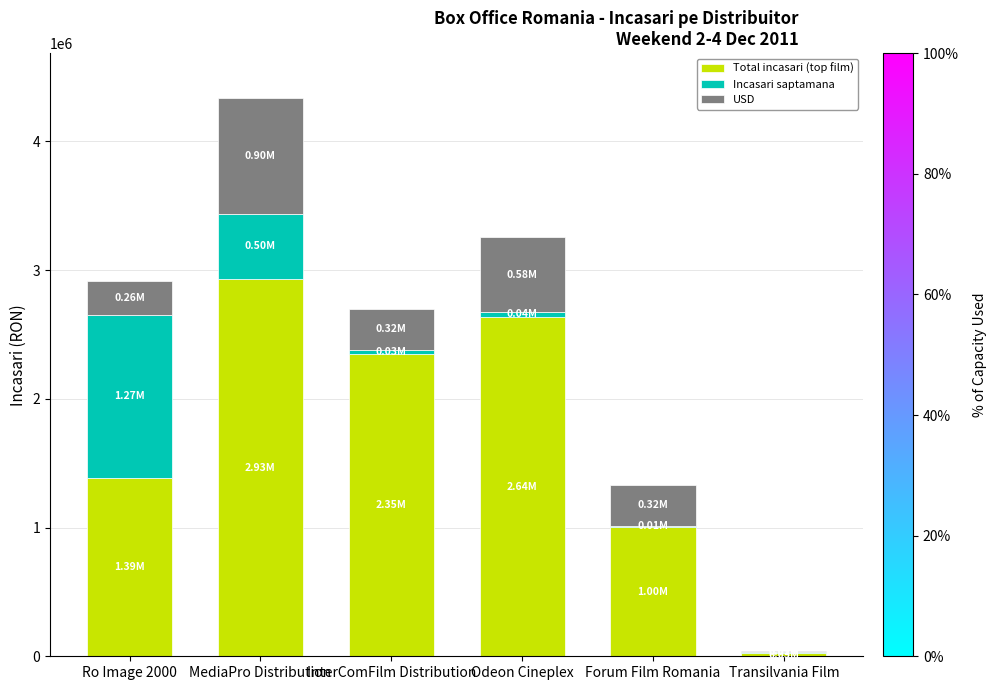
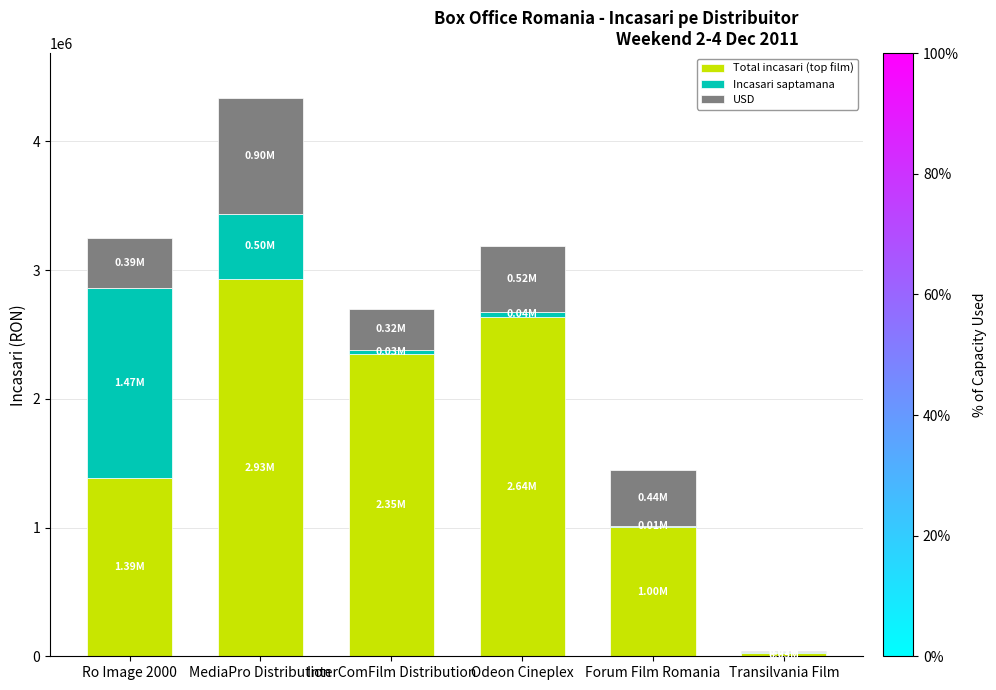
Incasari saptamana, Ro Image 2000: 1.27M -> 1.47M
USD, Ro Image 2000: 0.26M -> 0.39M
USD, Odeon Cineplex: 0.58M -> 0.52M
USD, Forum Film Romania: 0.32M -> 0.44M
